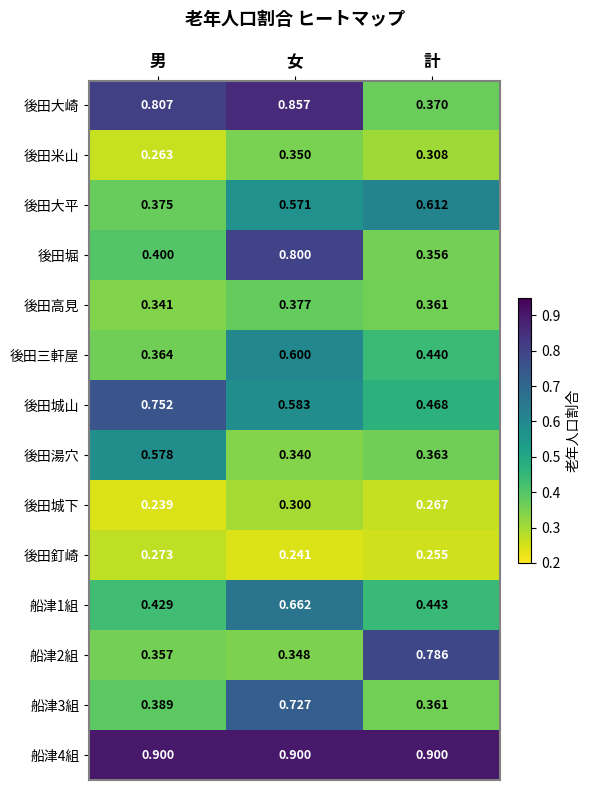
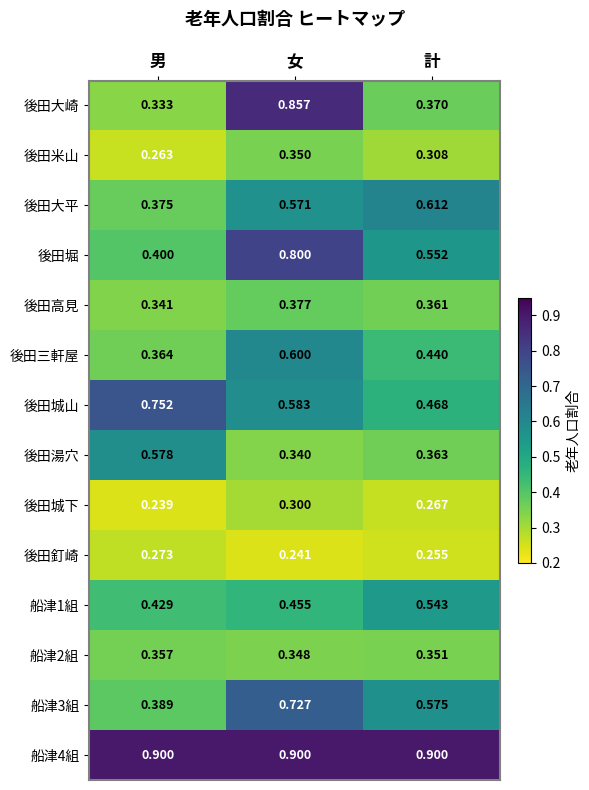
後田大崎, 男: 0.807 -> 0.333
後田堀, 計: 0.356 -> 0.552
船津1組, 女: 0.662 -> 0.455
船津1組, 計: 0.443 -> 0.543
船津2組, 計: 0.786 -> 0.351
船津3組, 計: 0.361 -> 0.575
